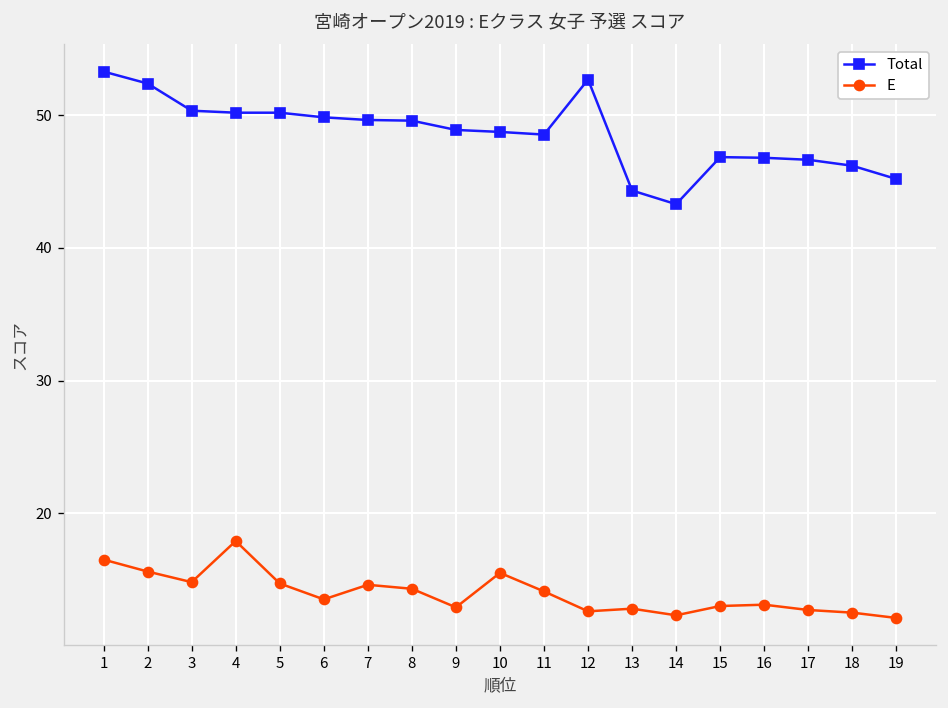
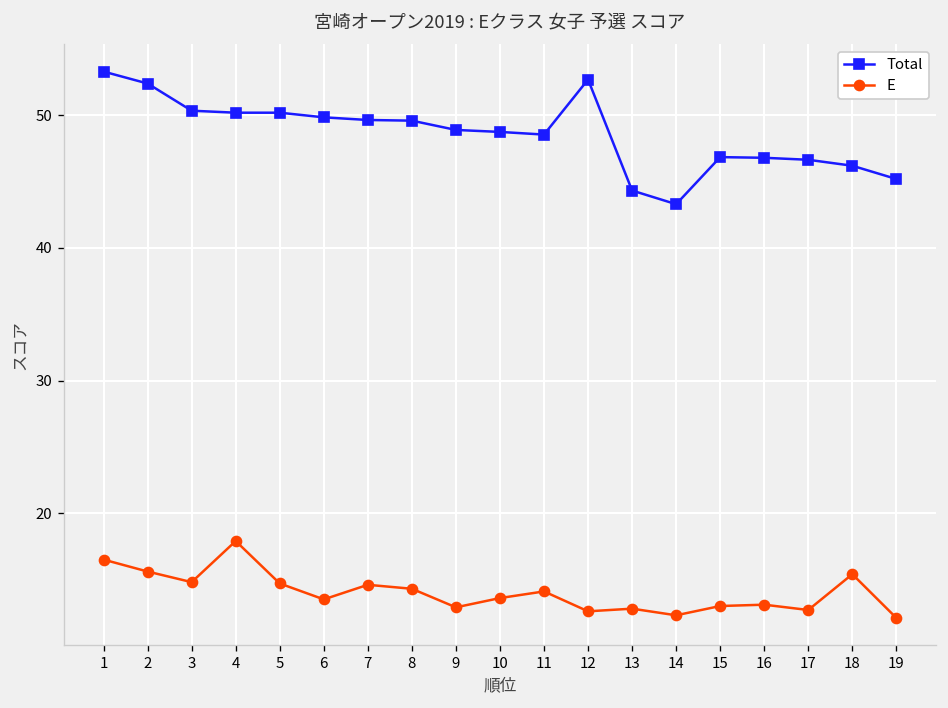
E, 10: 15.5 -> 13.6
E, 18: 12.5 -> 15.4
